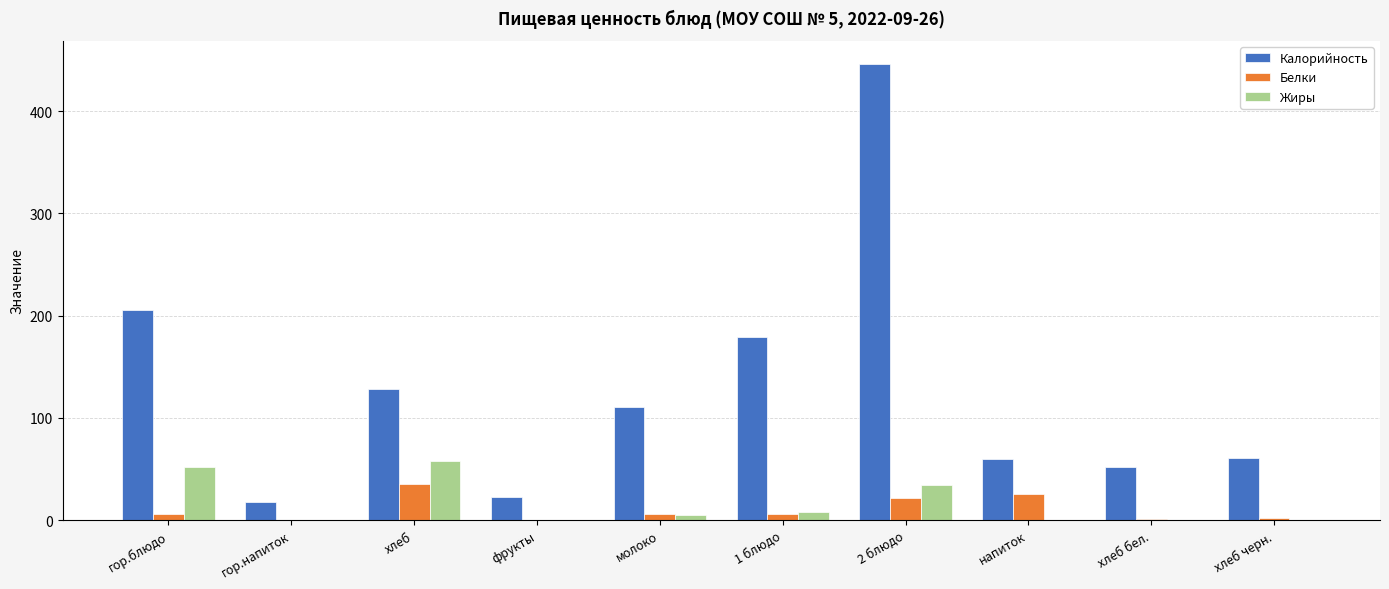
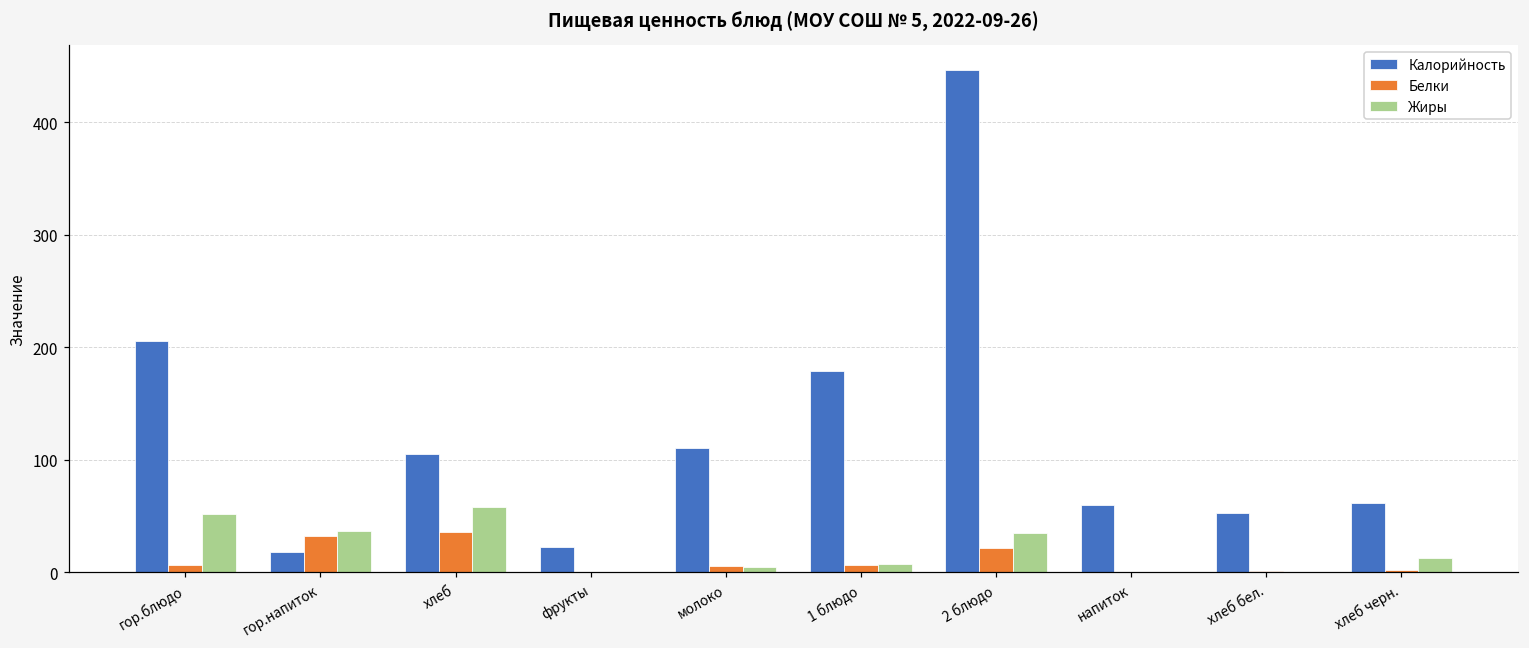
Белки, гор.напиток: 0 -> 32
Жиры, гор.напиток: 0 -> 37
Калорийность, хлеб: 128 -> 105
Белки, напиток: 26 -> 0
Жиры, хлеб черн.: 0 -> 13
